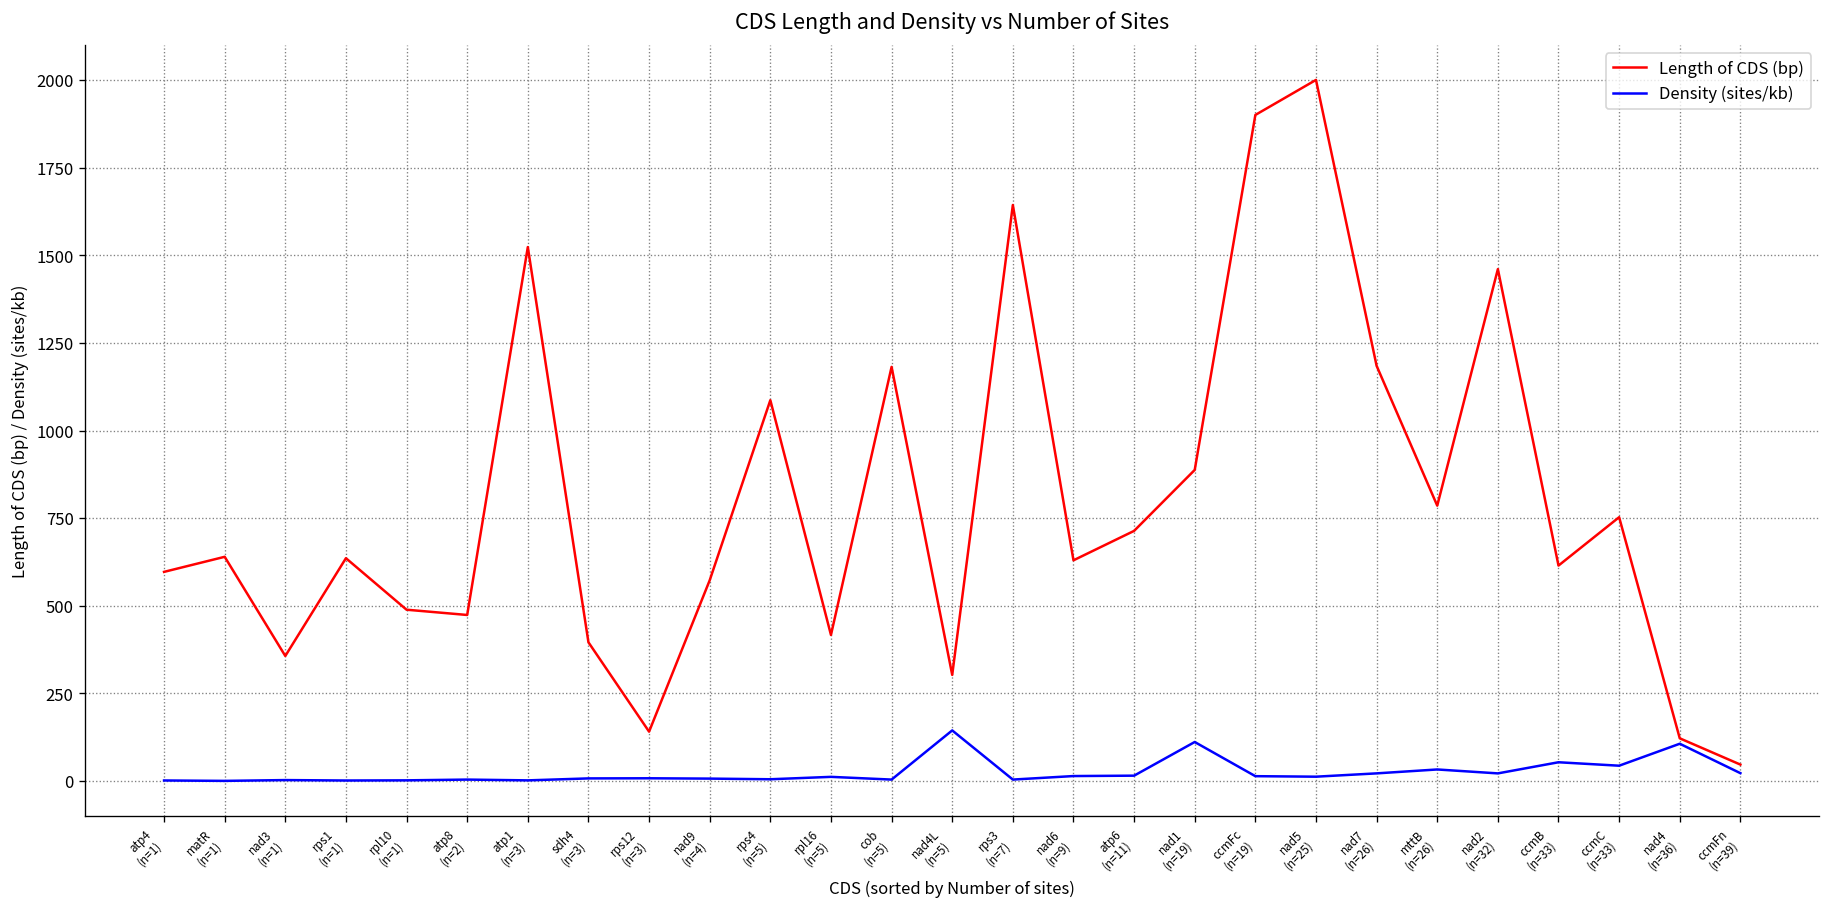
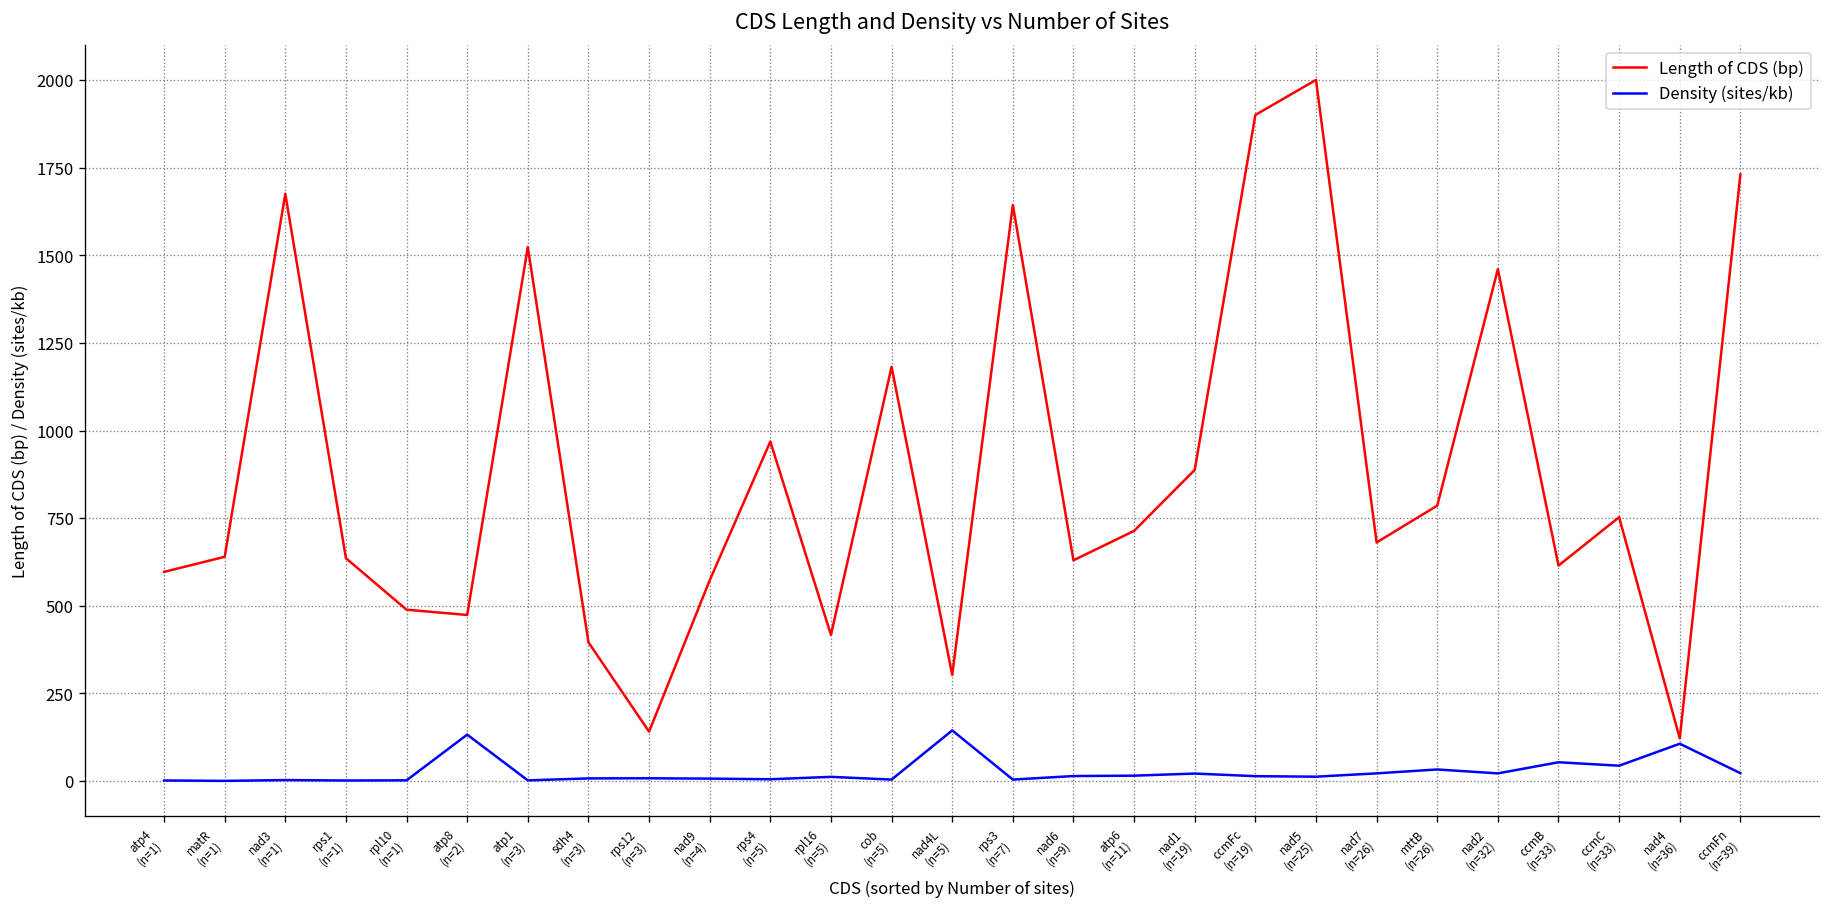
Length of CDS (bp), nad3 (n=1): 360 -> 1680
Density (sites/kb), atp8 (n=2): 0 -> 130
Length of CDS (bp), rps4 (n=5): 1090 -> 970
Density (sites/kb), nad1 (n=19): 110 -> 20
Length of CDS (bp), nad7 (n=26): 1190 -> 680
Length of CDS (bp), ccmFn (n=39): 50 -> 1730
